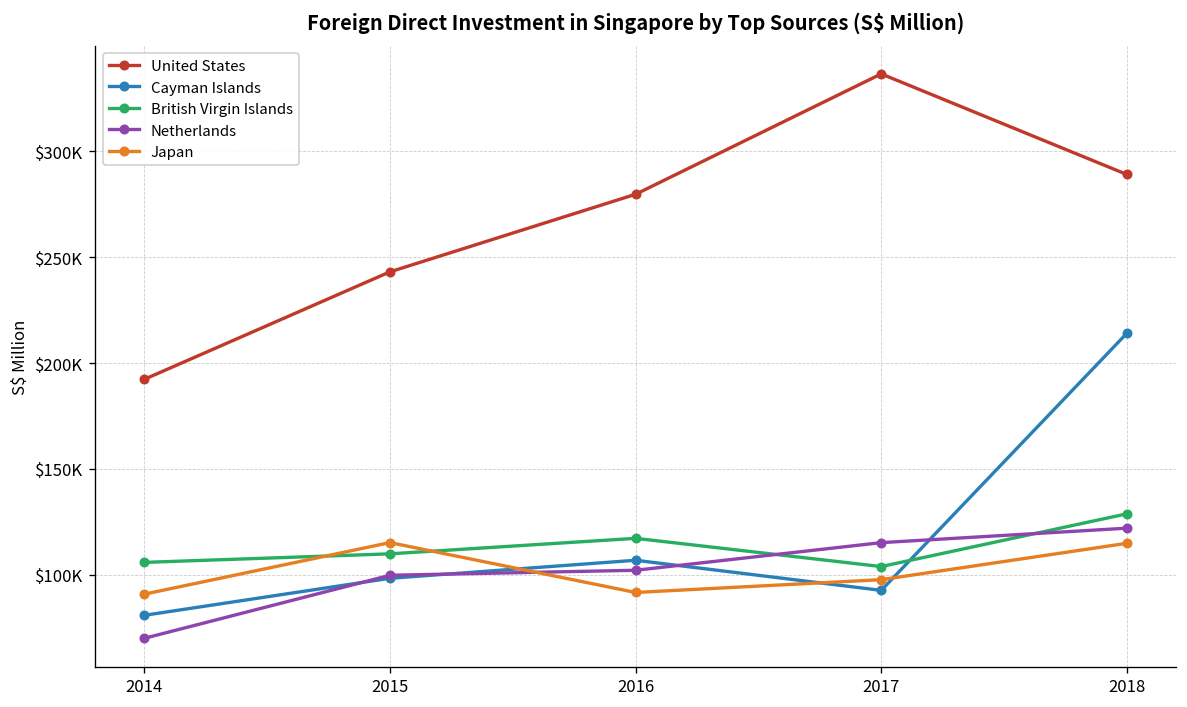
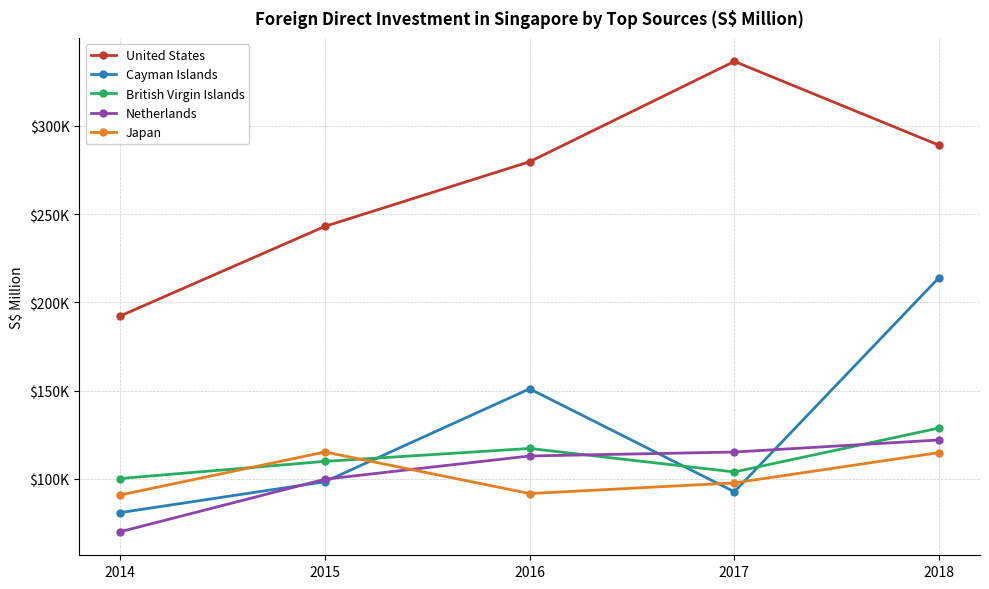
British Virgin Islands, 2014: $106000 -> $100000
Cayman Islands, 2016: $107000 -> $151000
Netherlands, 2016: $102000 -> $113000
